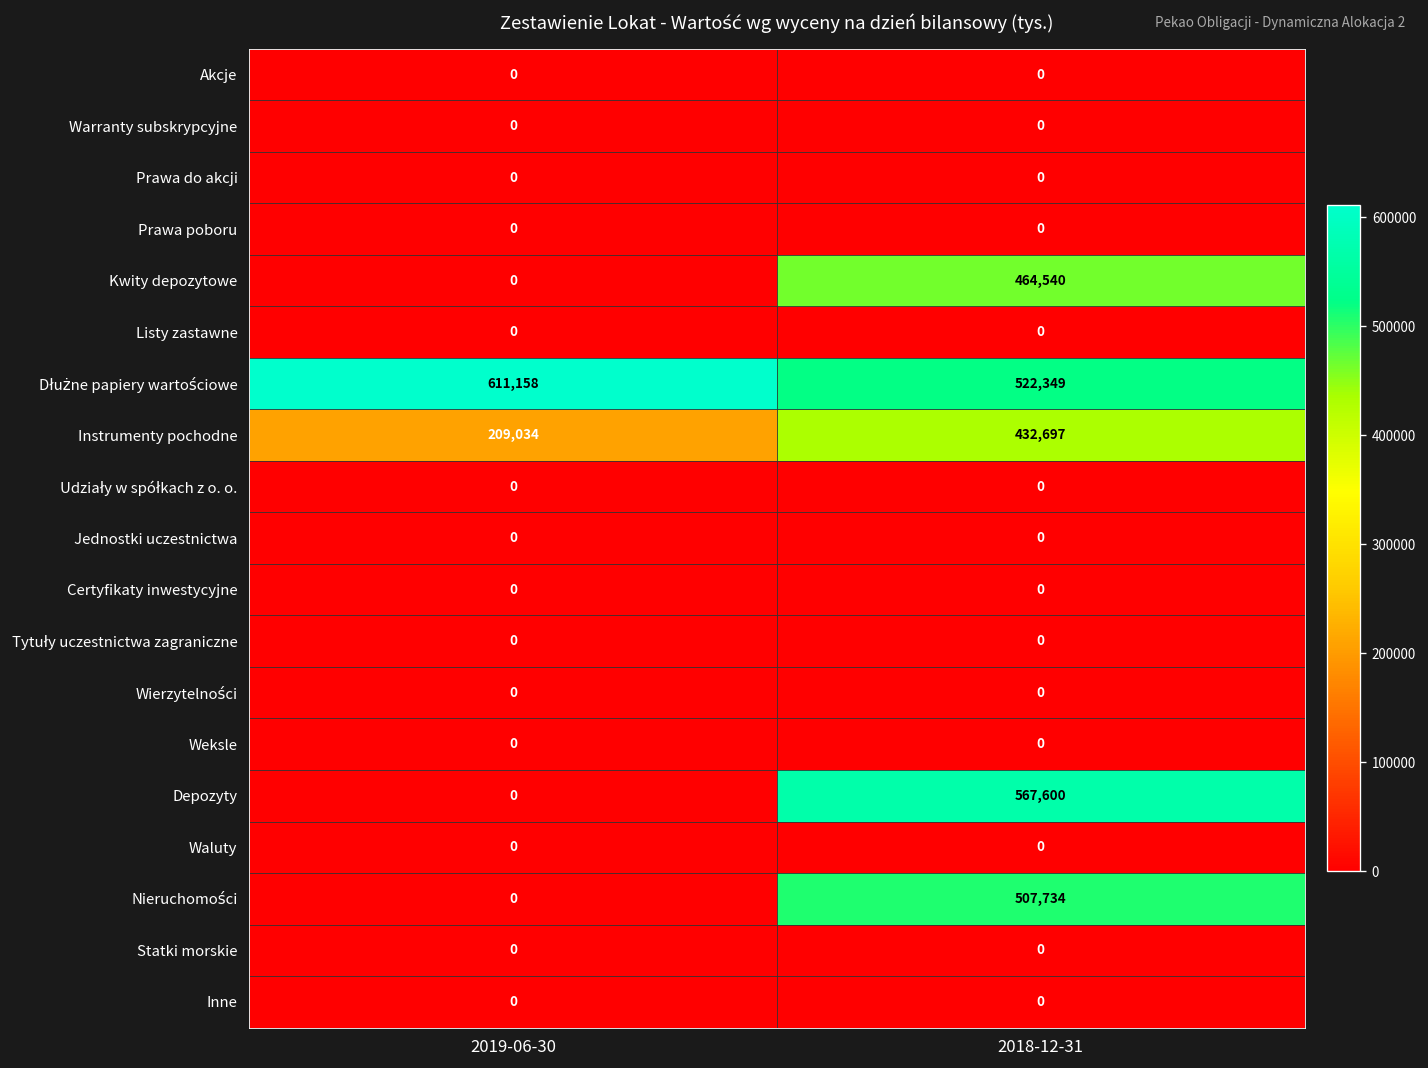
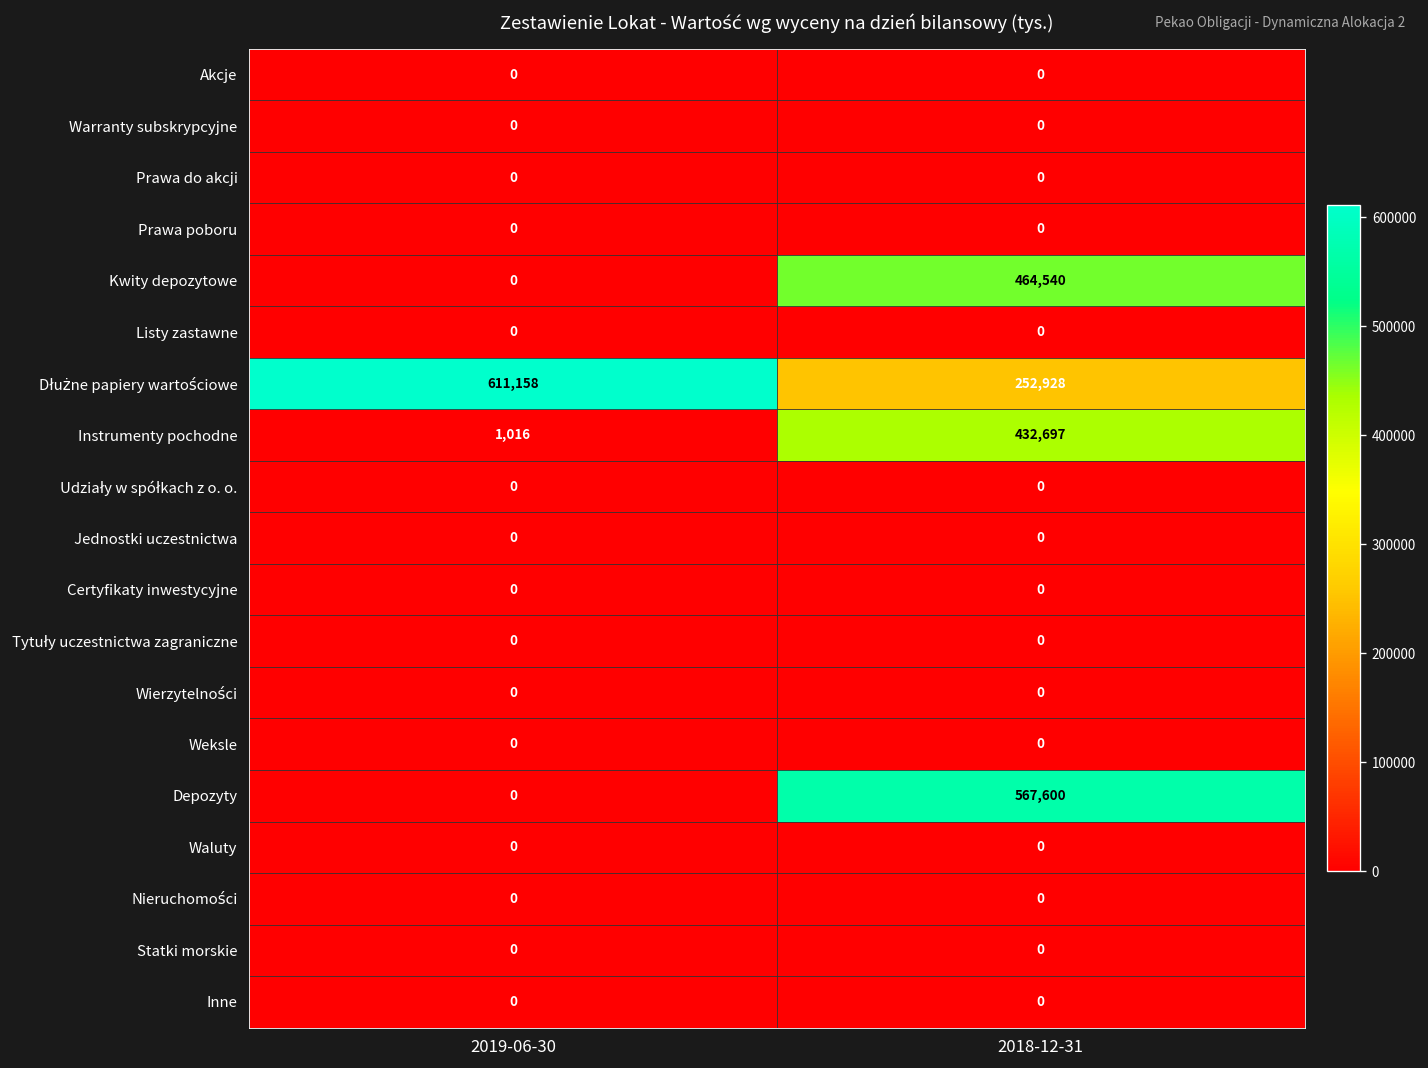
Dłużne papiery wartościowe, 2018-12-31: 522,349 -> 252,928
Instrumenty pochodne, 2019-06-30: 209,034 -> 1,016
Nieruchomości, 2018-12-31: 507,734 -> 0
